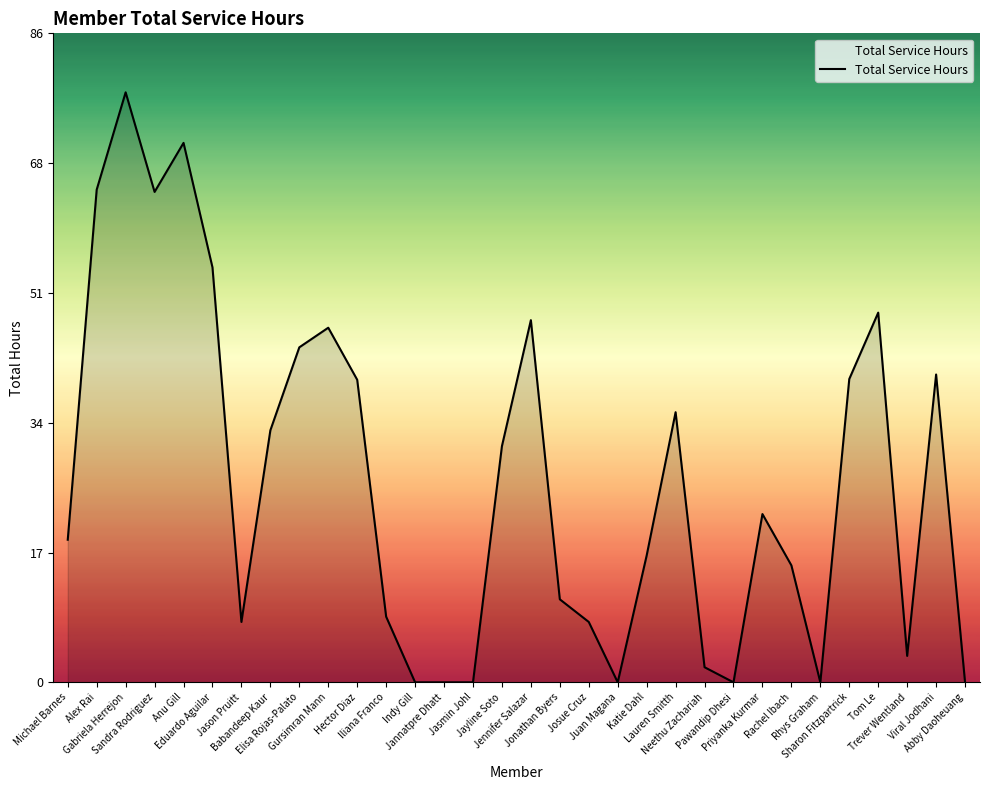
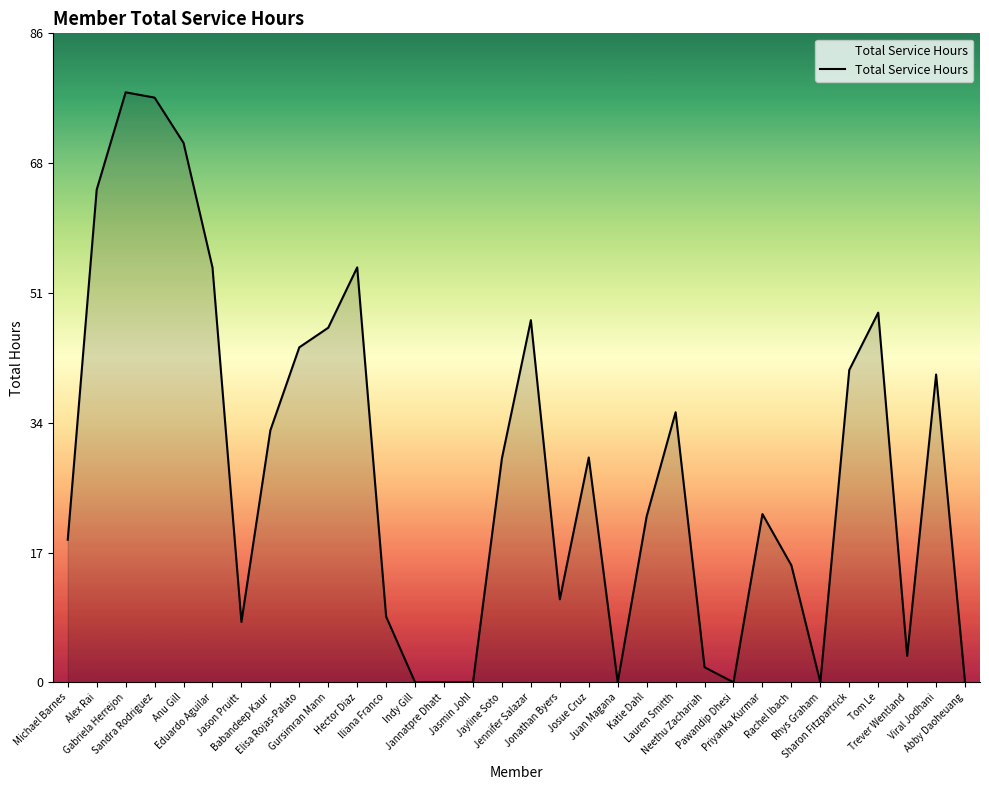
Sandra Rodriguez: 65 -> 78
Hector Diaz: 40 -> 55
Jayline Soto: 31 -> 30
Josue Cruz: 8 -> 30
Katie Dahl: 17 -> 22
Sharon Fitzpartrick: 40 -> 41
